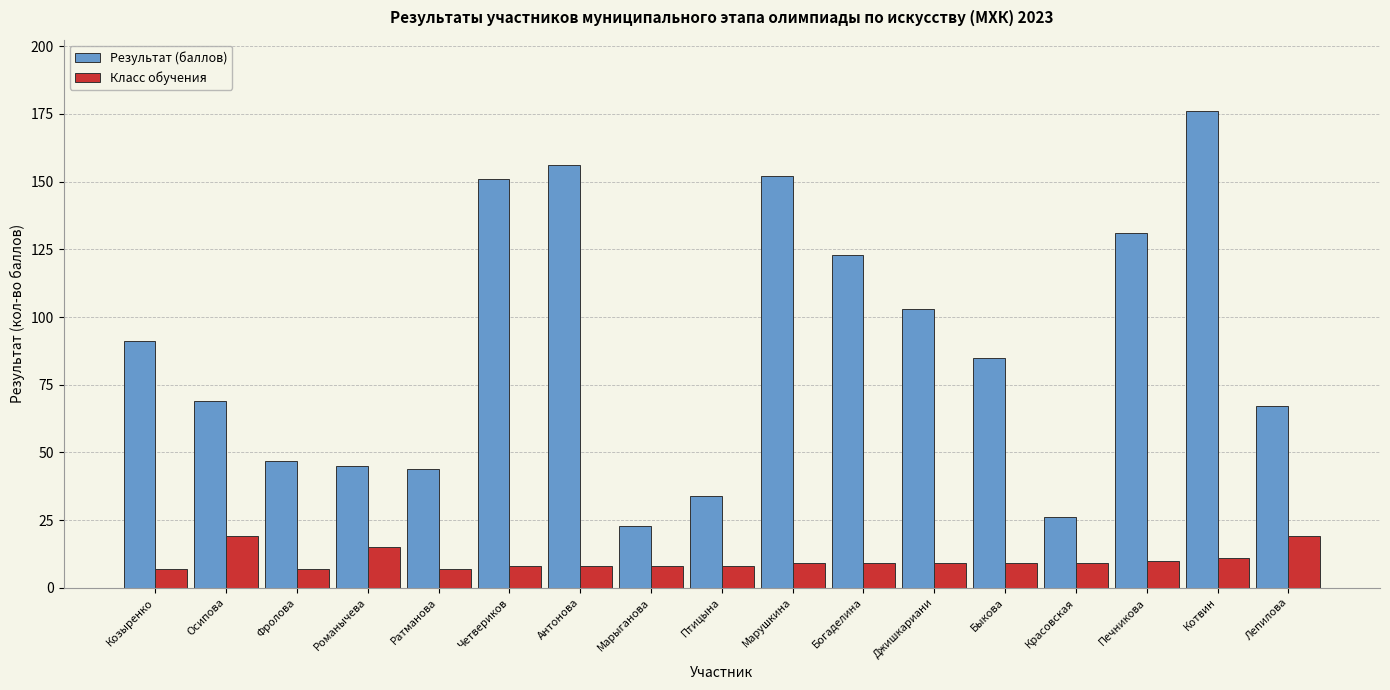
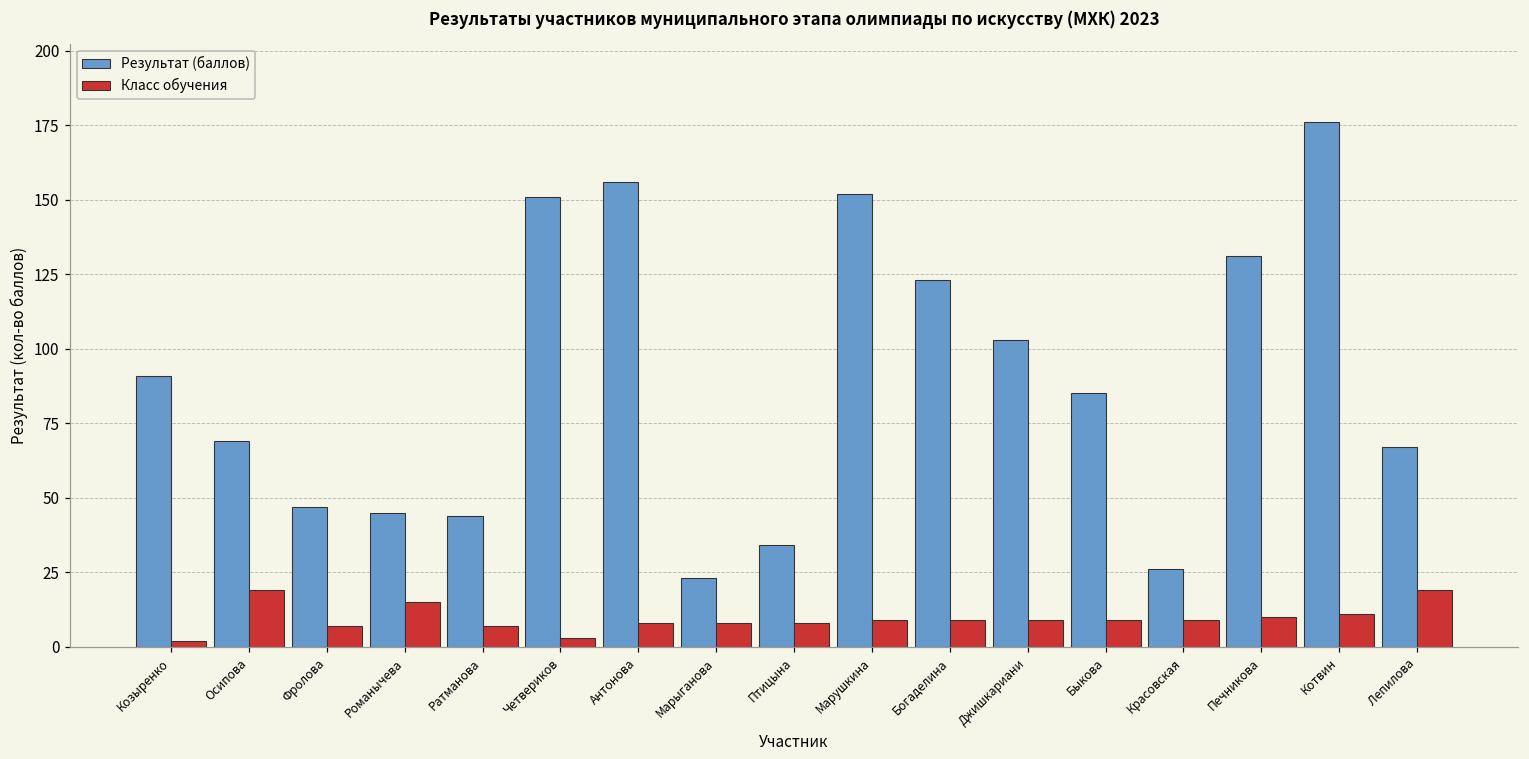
Класс обучения, Козыренко: 7 -> 2
Класс обучения, Четвериков: 8 -> 3
